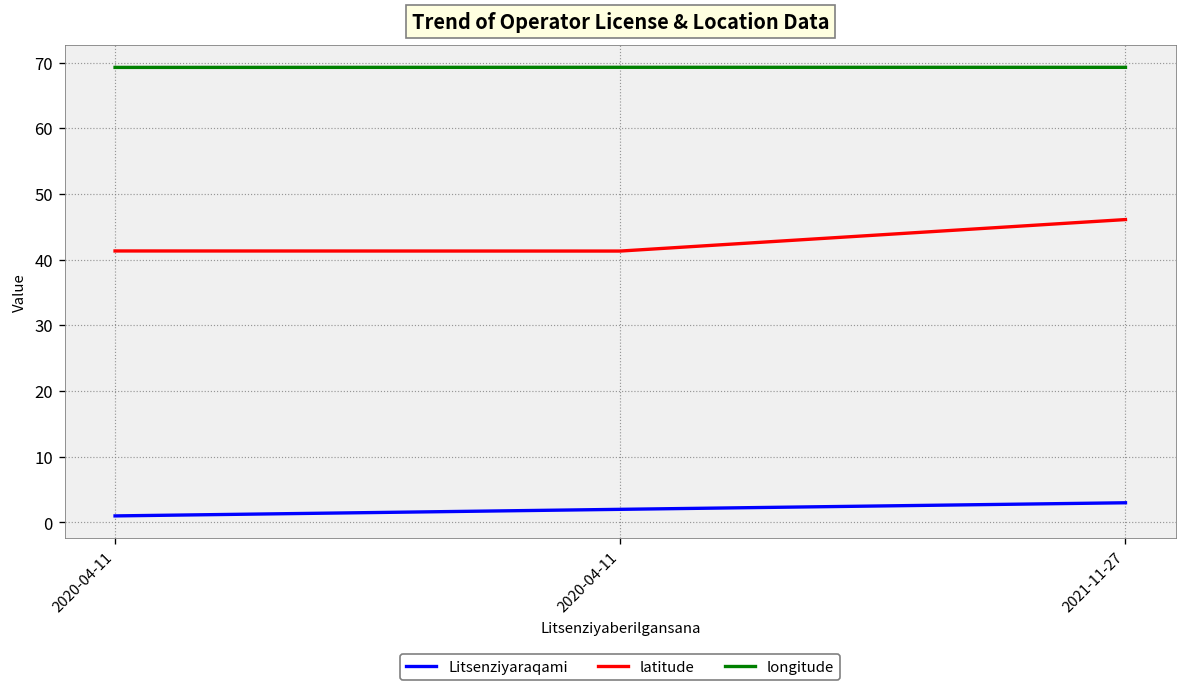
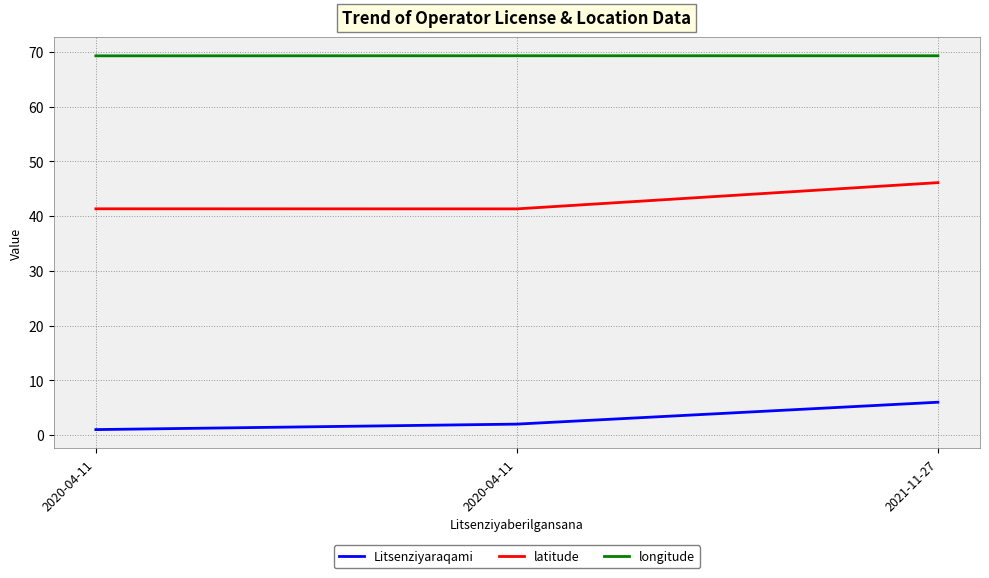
Litsenziyaraqami, 2021-11-27: 3 -> 6
